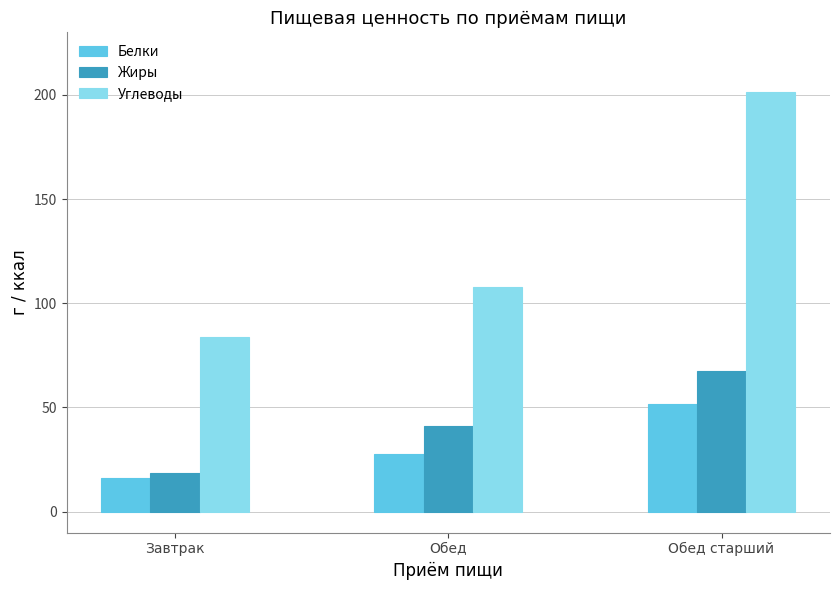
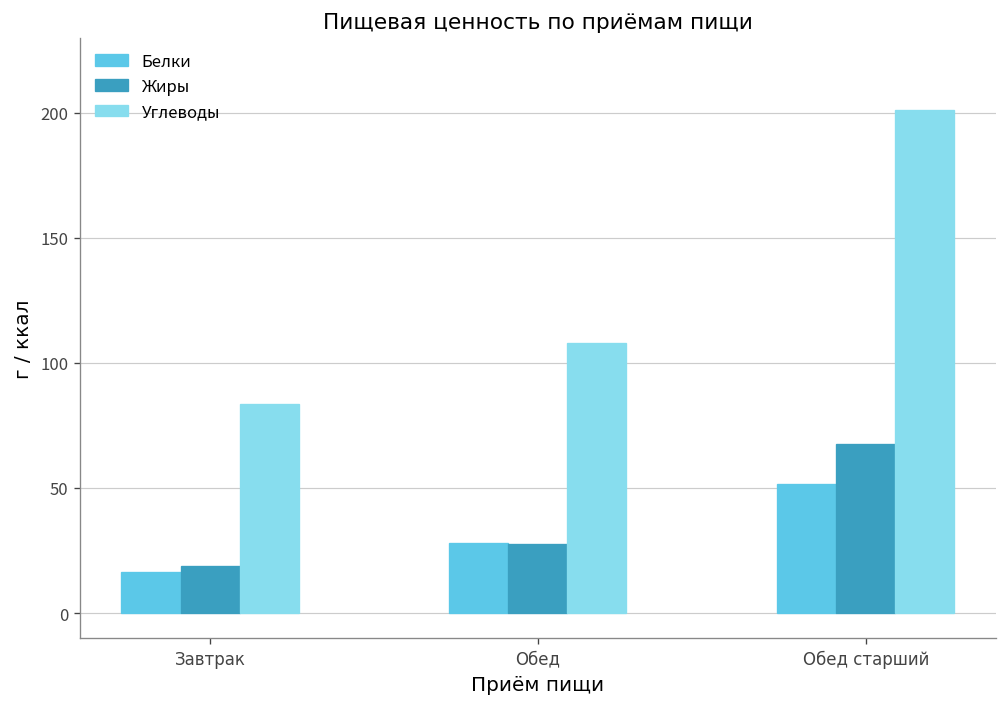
Жиры, Обед: 41 -> 27
